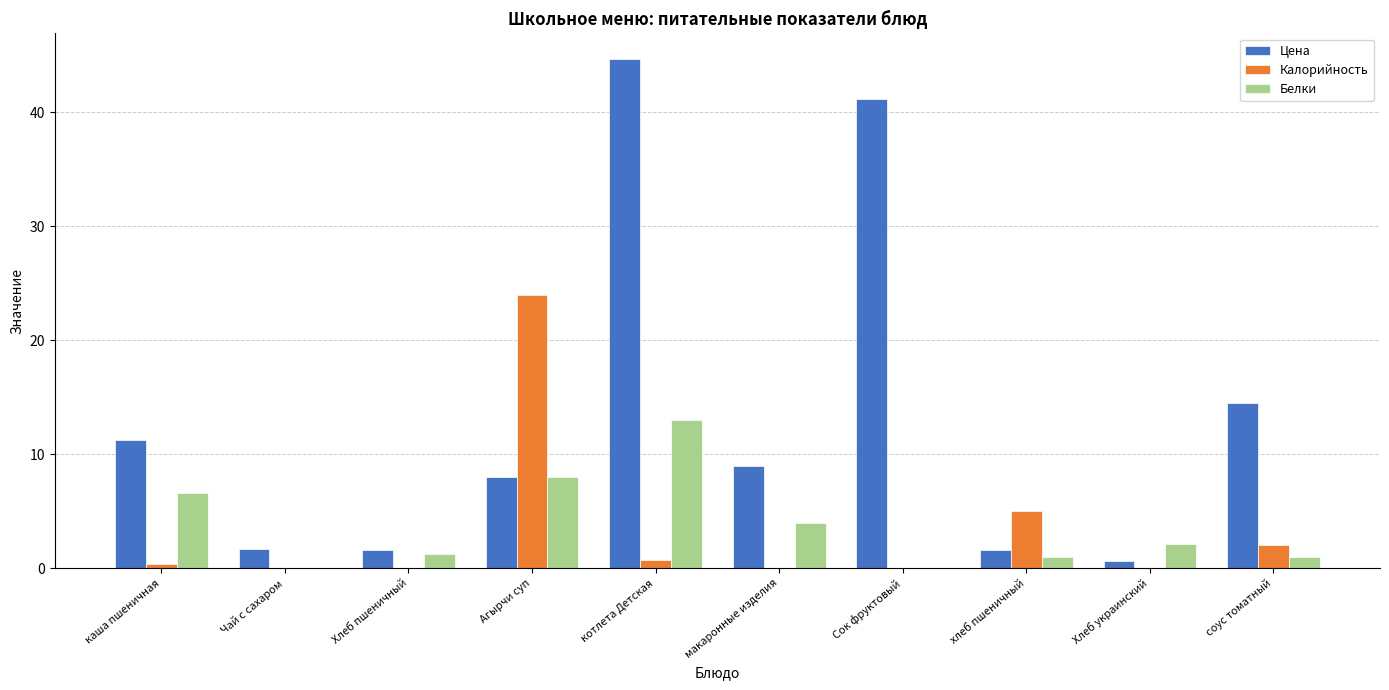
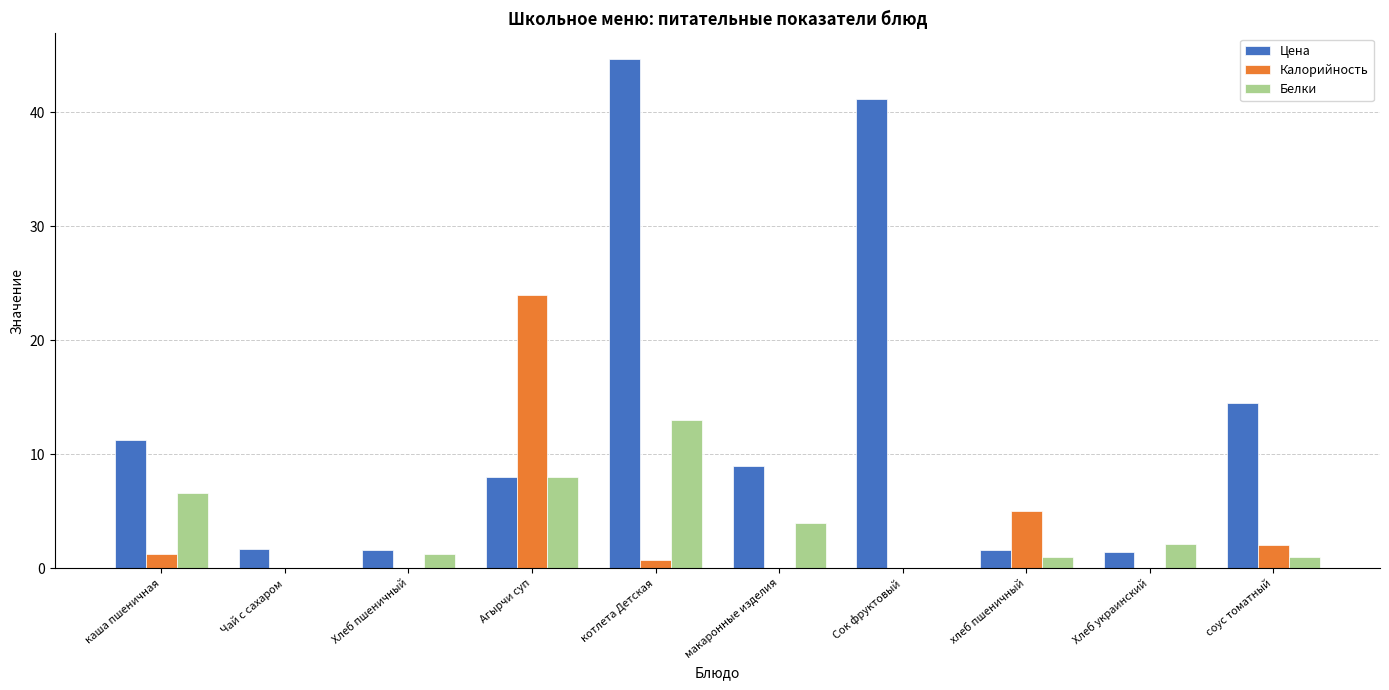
Калорийность, каша пшеничная: 0.4 -> 1.3
Цена, Хлеб украинский: 0.6 -> 1.5
